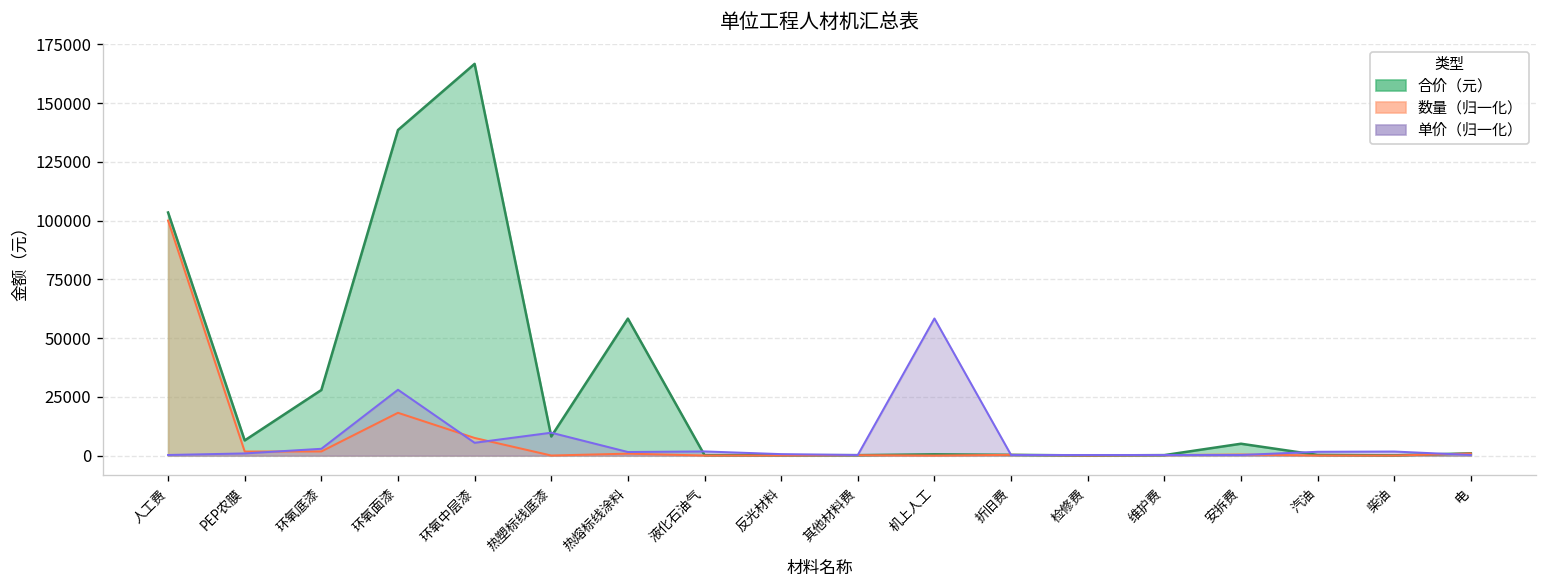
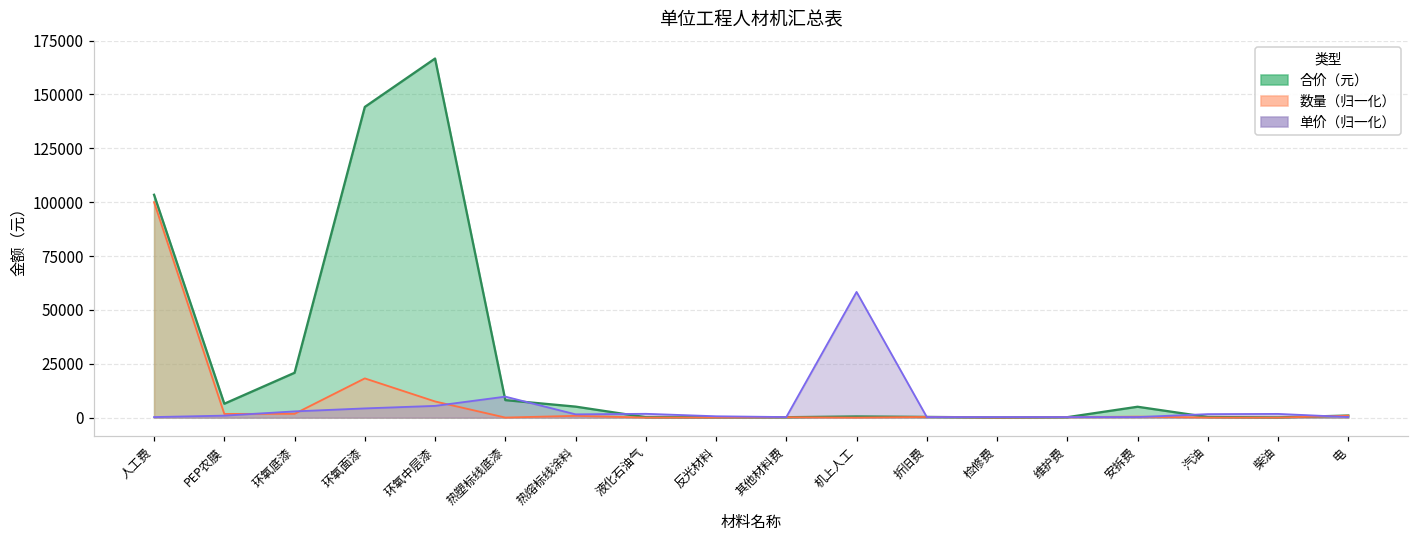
合价（元）, 环氧底漆: 28000 -> 21000
合价（元）, 环氧面漆: 139000 -> 144000
单价（归一化）, 环氧面漆: 28000 -> 4000
合价（元）, 热熔标线涂料: 58000 -> 5000
